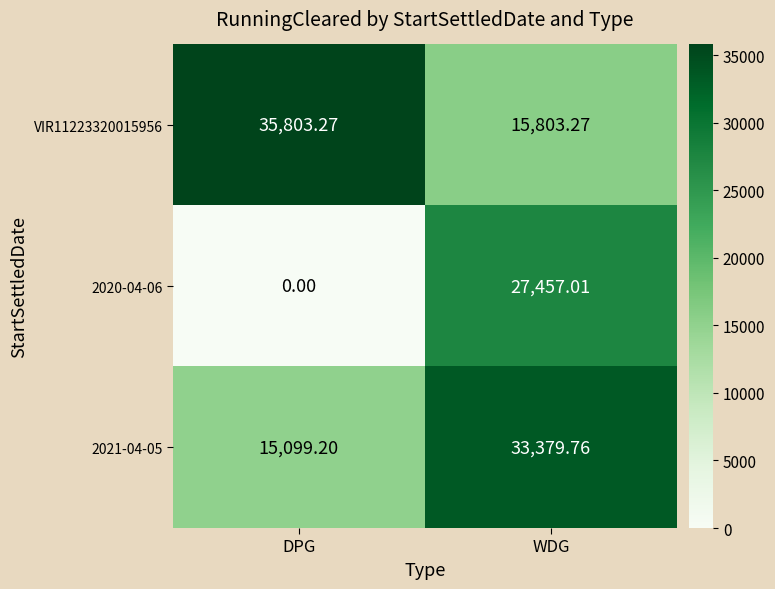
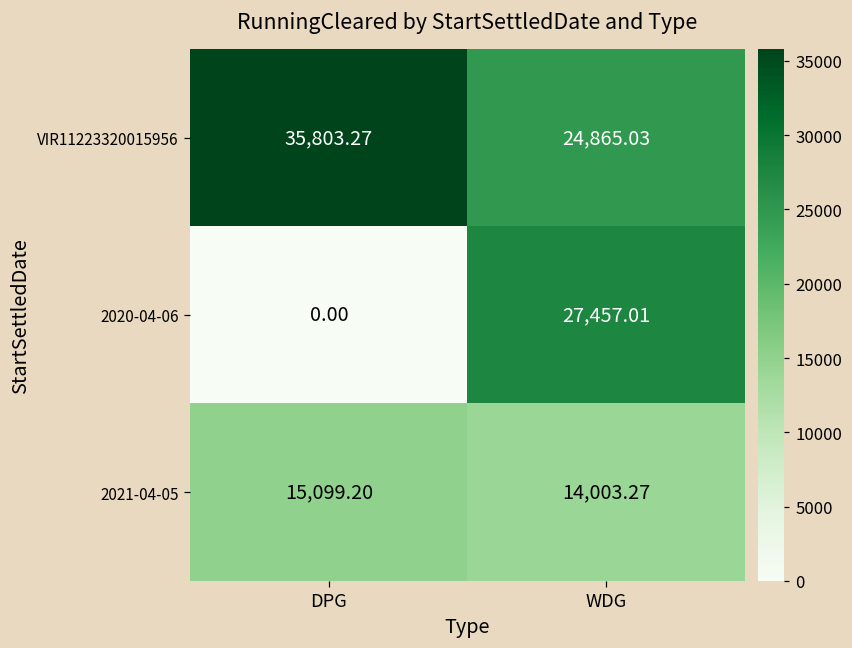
VIR11223320015956, WDG: 15,803.27 -> 24,865.03
2021-04-05, WDG: 33,379.76 -> 14,003.27
